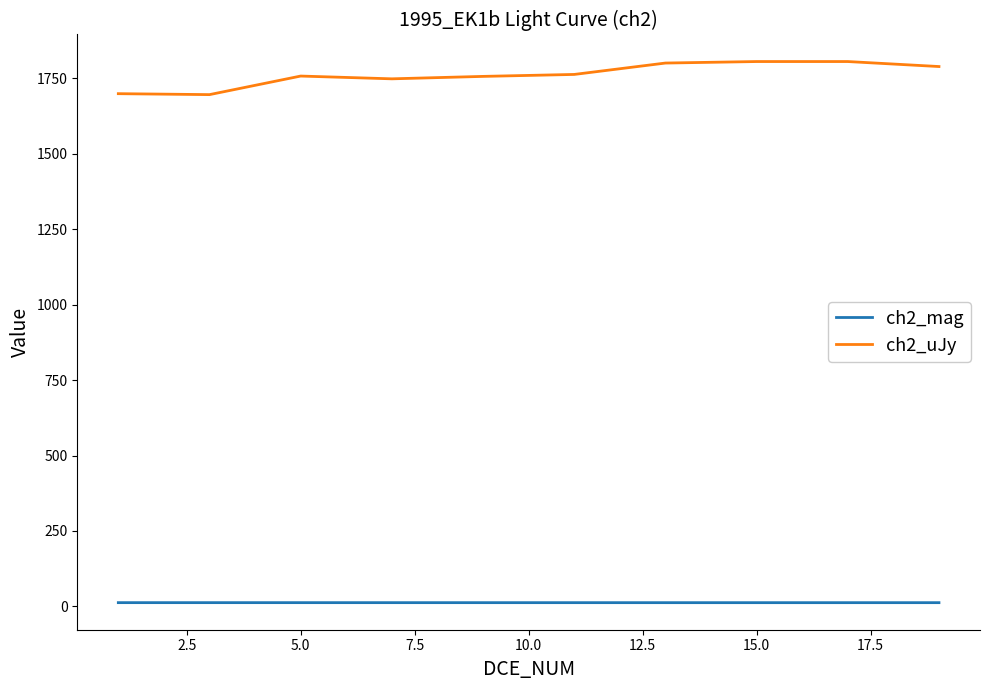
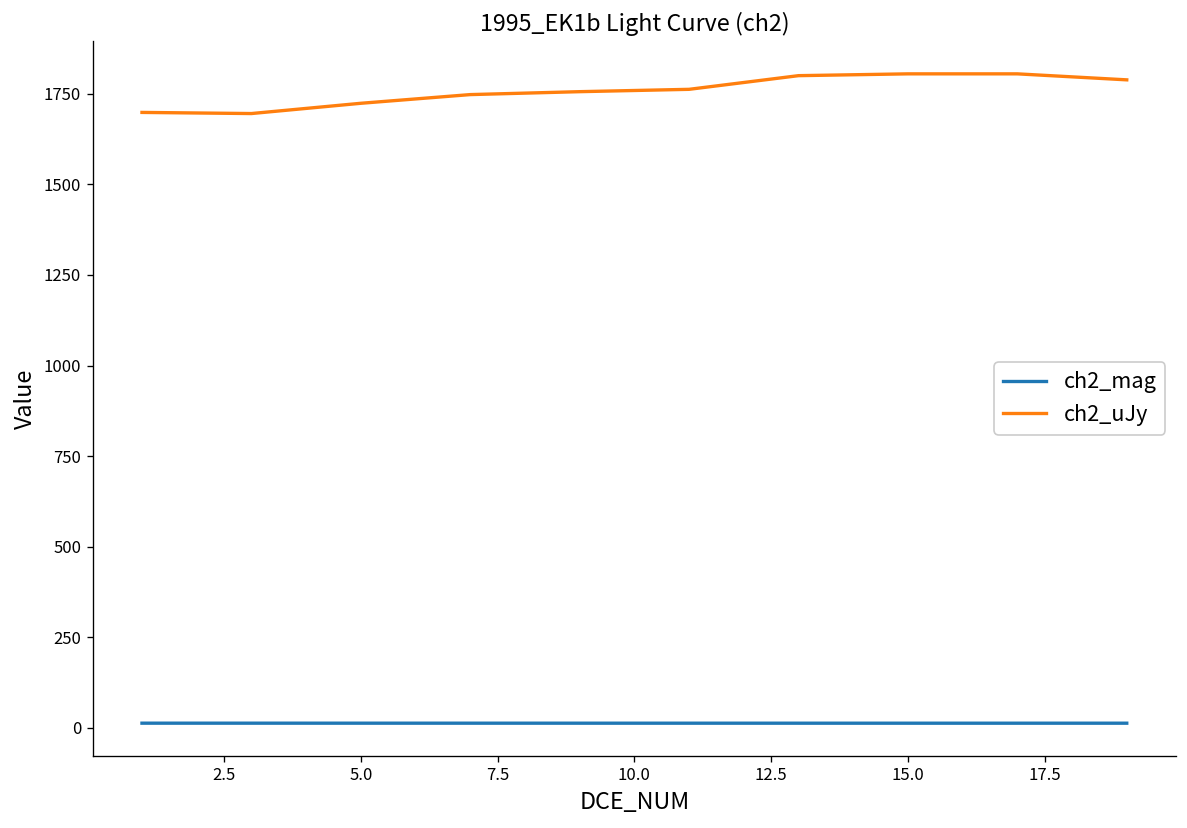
ch2_uJy, 5.0: 1760 -> 1720
